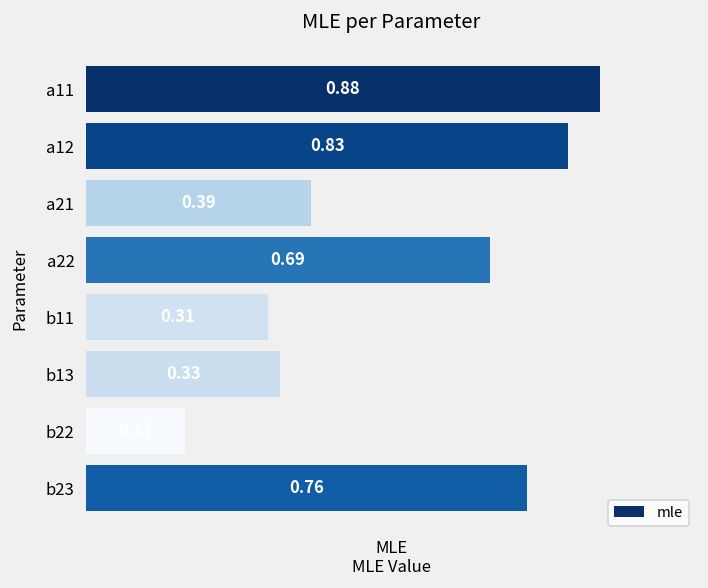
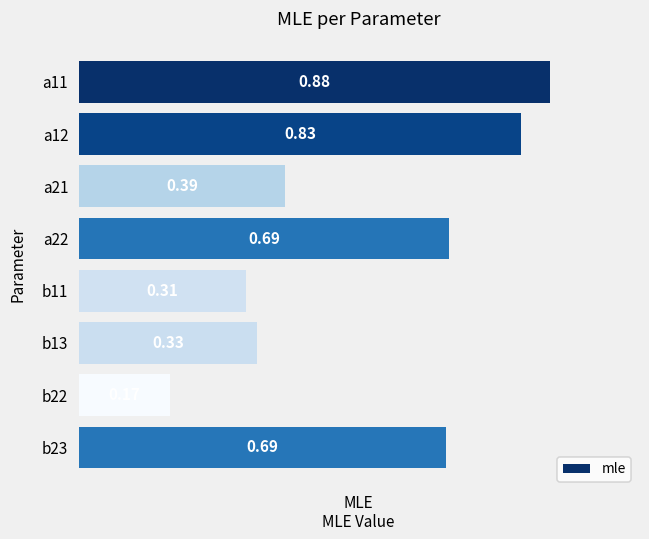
b23: 0.76 -> 0.69
